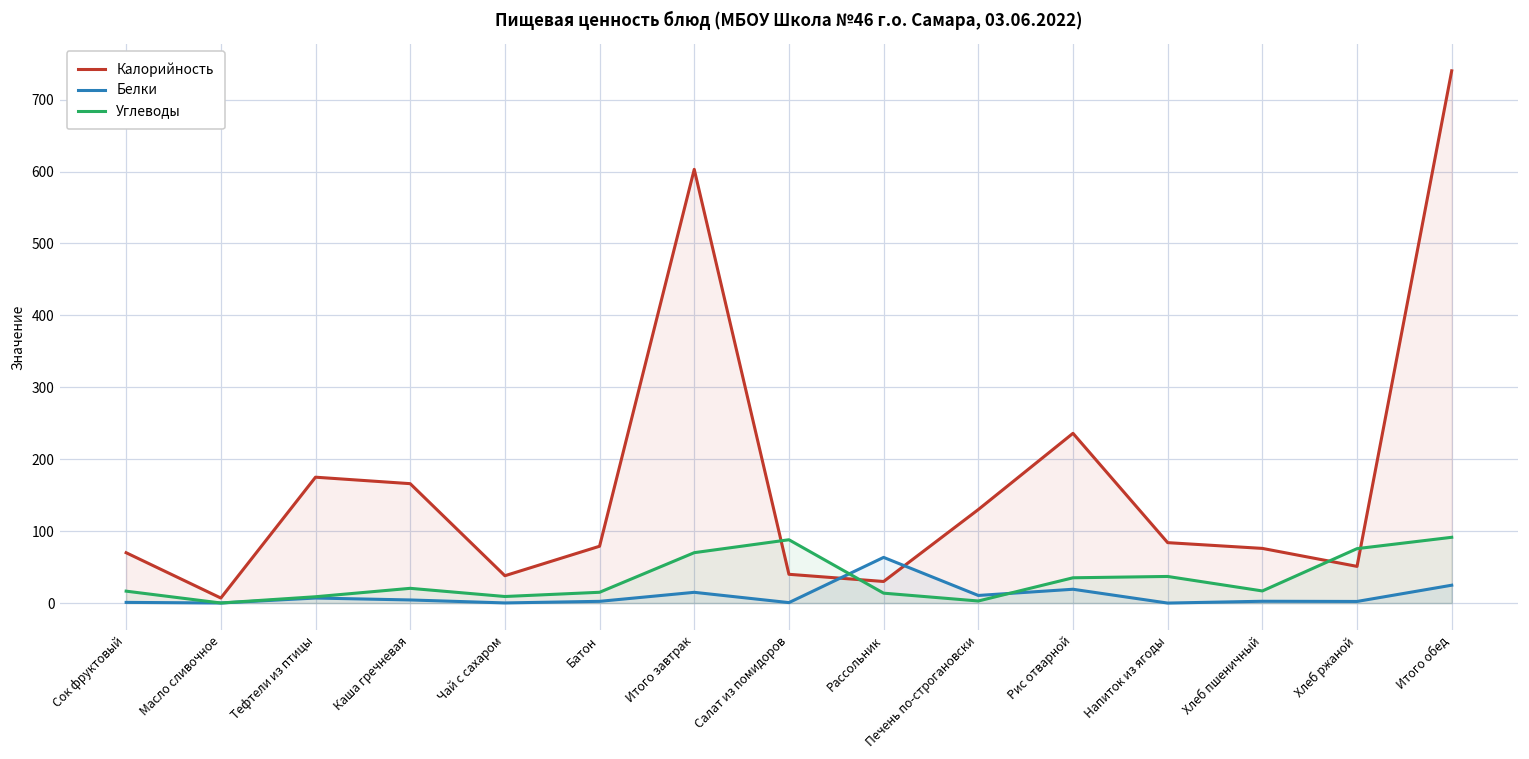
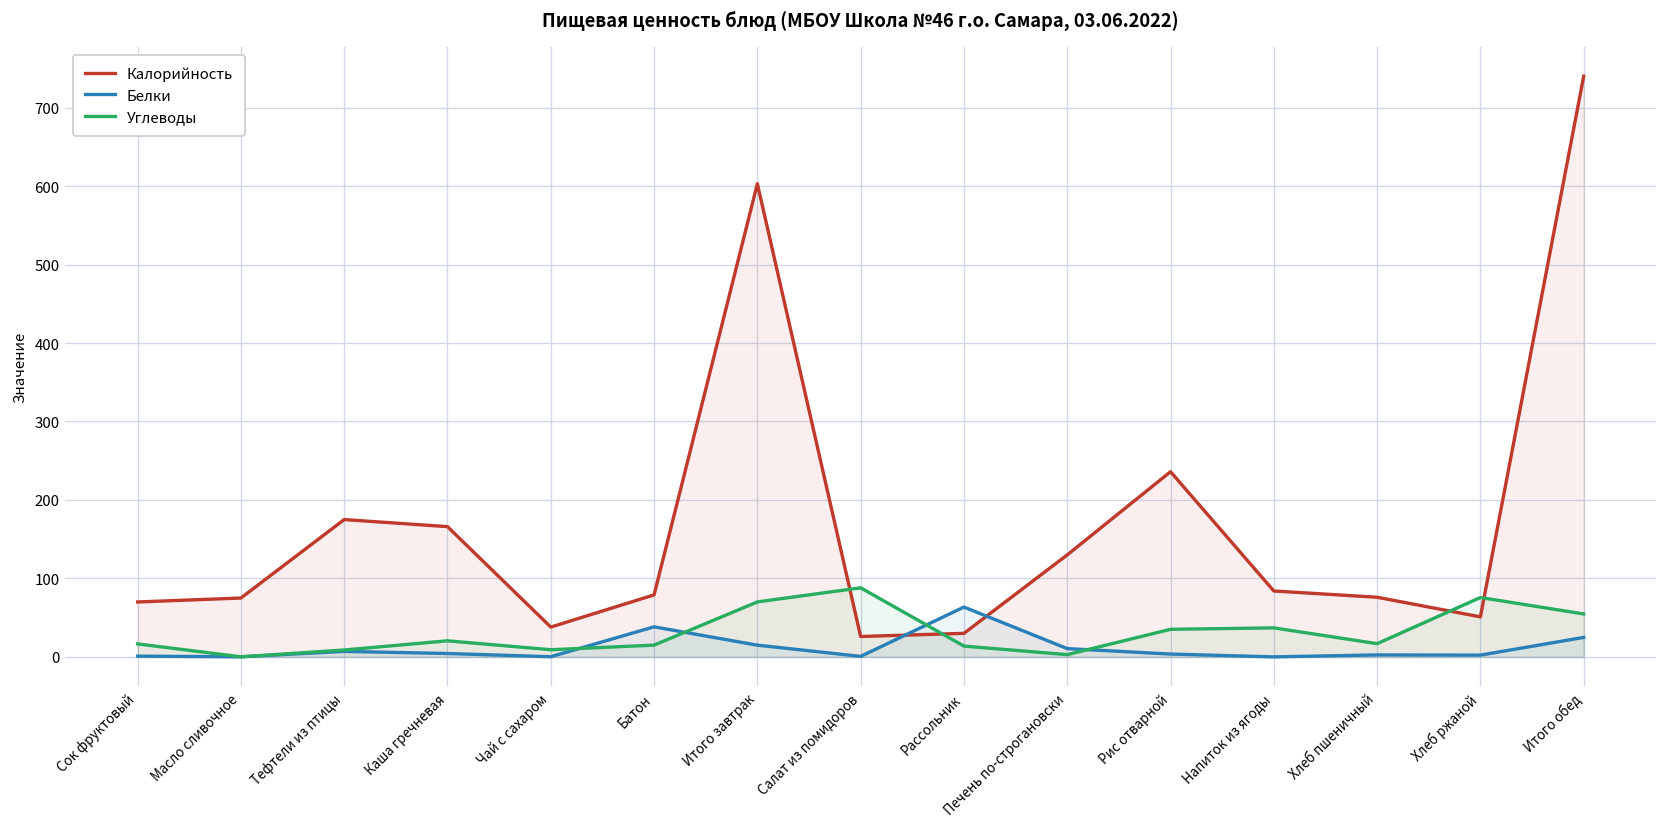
Калорийность, Масло сливочное: 10 -> 80
Белки, Батон: 0 -> 40
Калорийность, Салат из помидоров: 40 -> 30
Белки, Рис отварной: 20 -> 0
Углеводы, Итого обед: 90 -> 50
